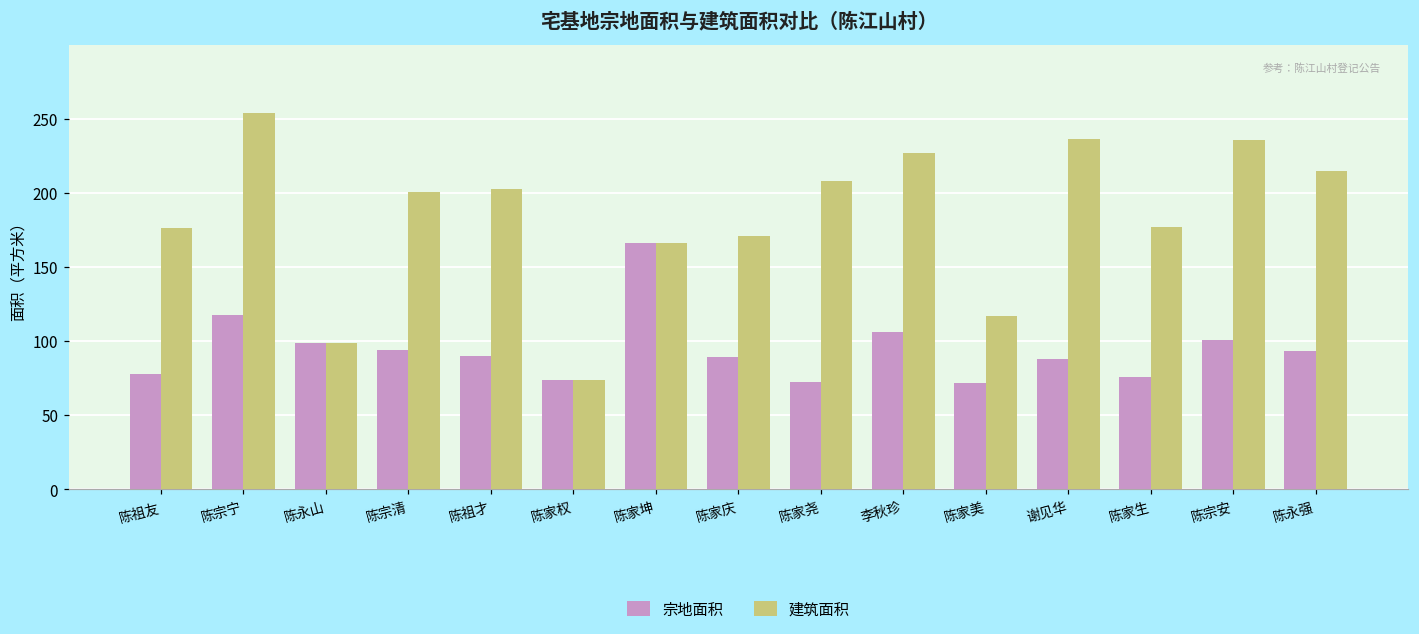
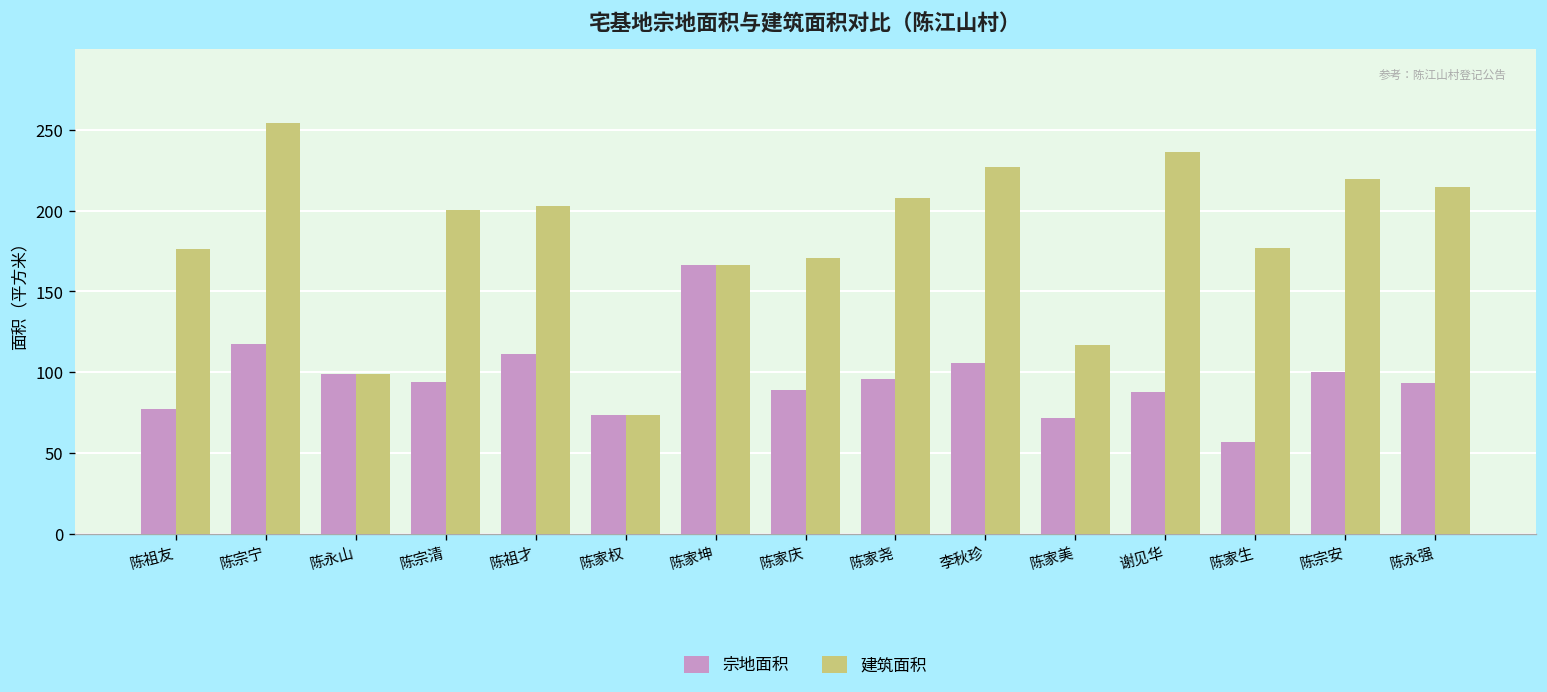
宗地面积, 陈祖才: 90 -> 111
宗地面积, 陈家尧: 72 -> 96
宗地面积, 陈家生: 76 -> 57
建筑面积, 陈宗安: 236 -> 219
